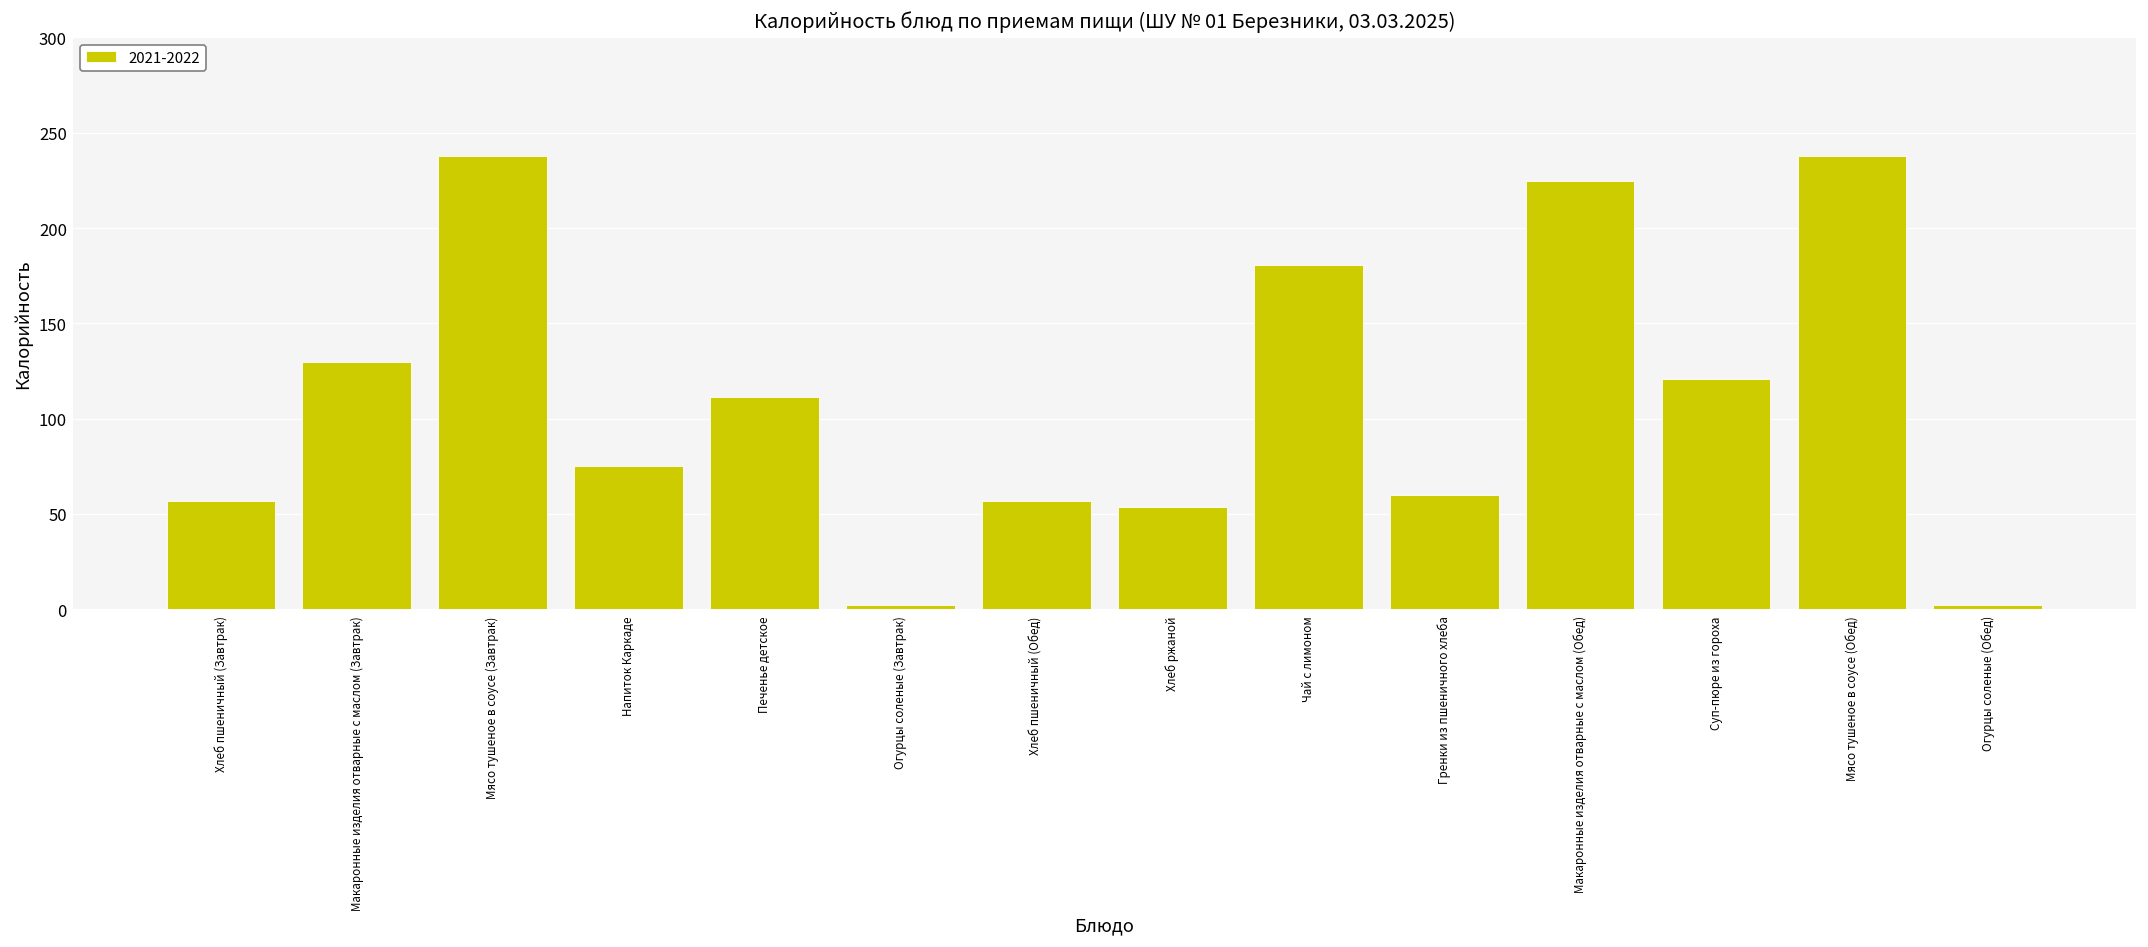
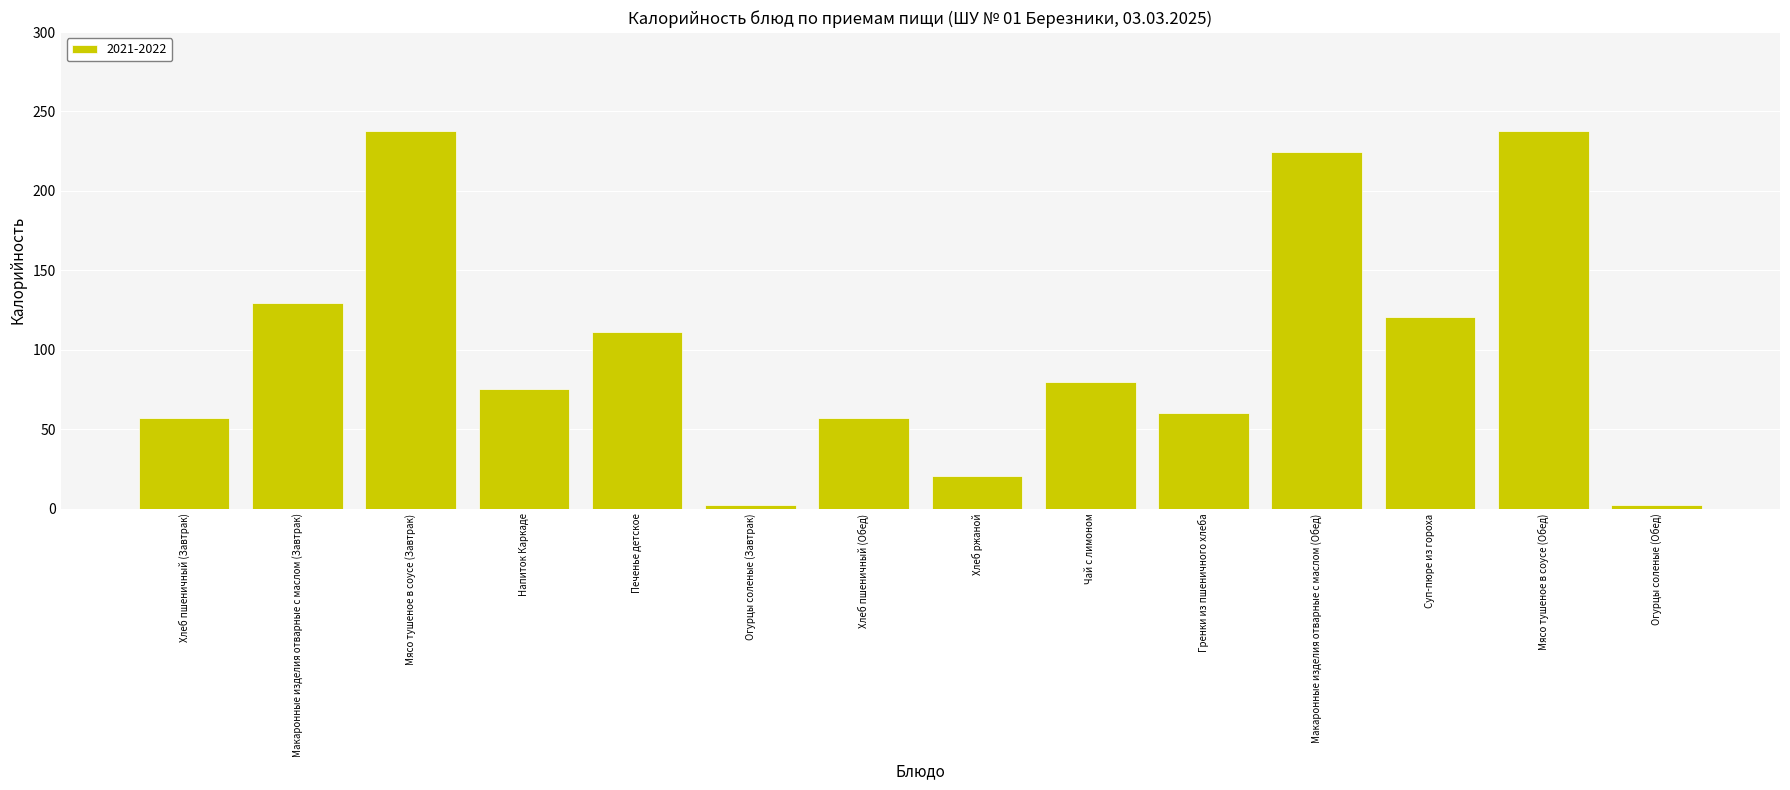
Хлеб ржаной: 54 -> 21
Чай с лимоном: 180 -> 80
